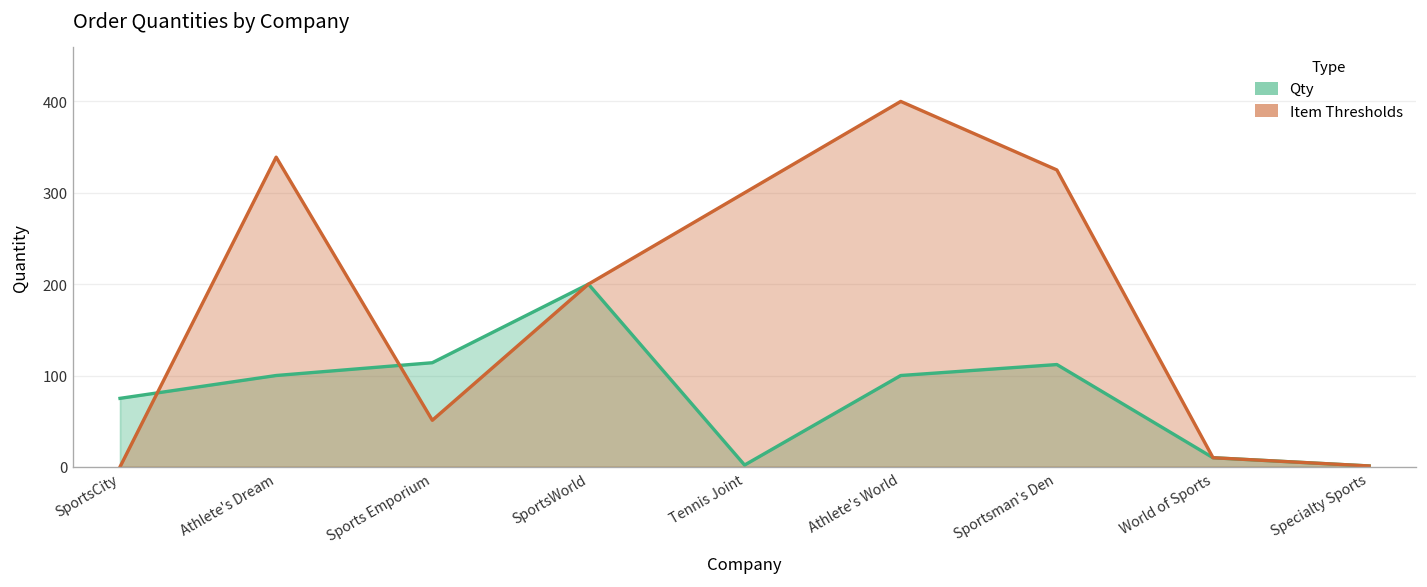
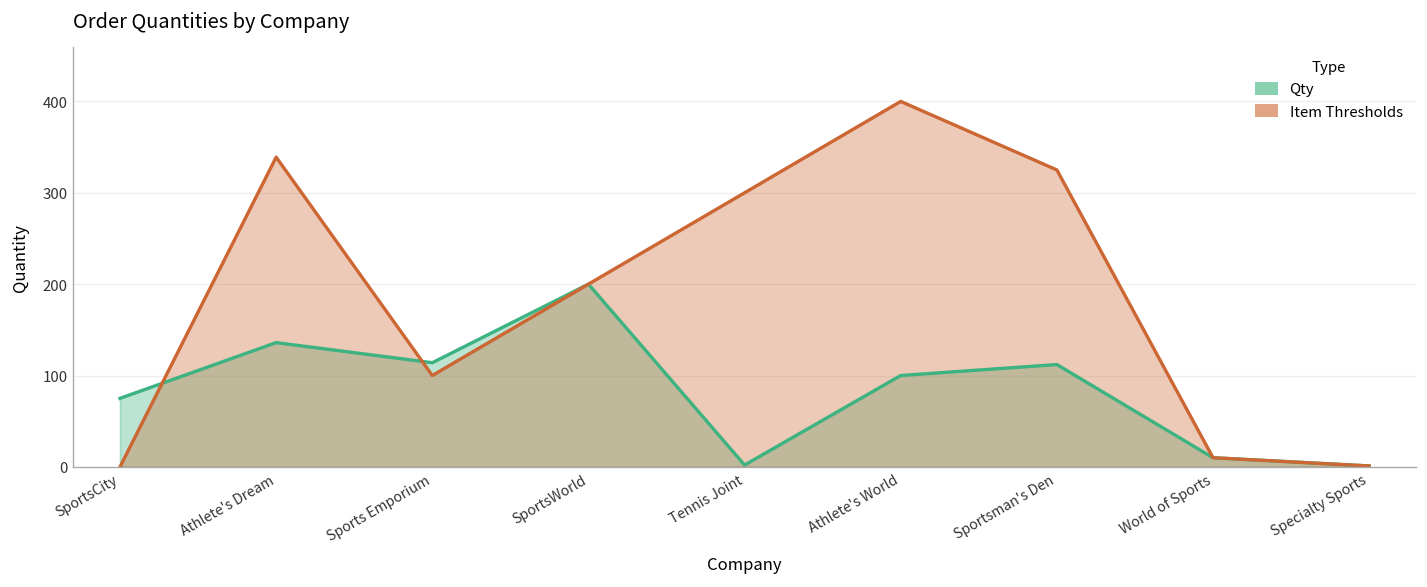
Qty, Athlete's Dream: 100 -> 140
Item Thresholds, Sports Emporium: 50 -> 100
